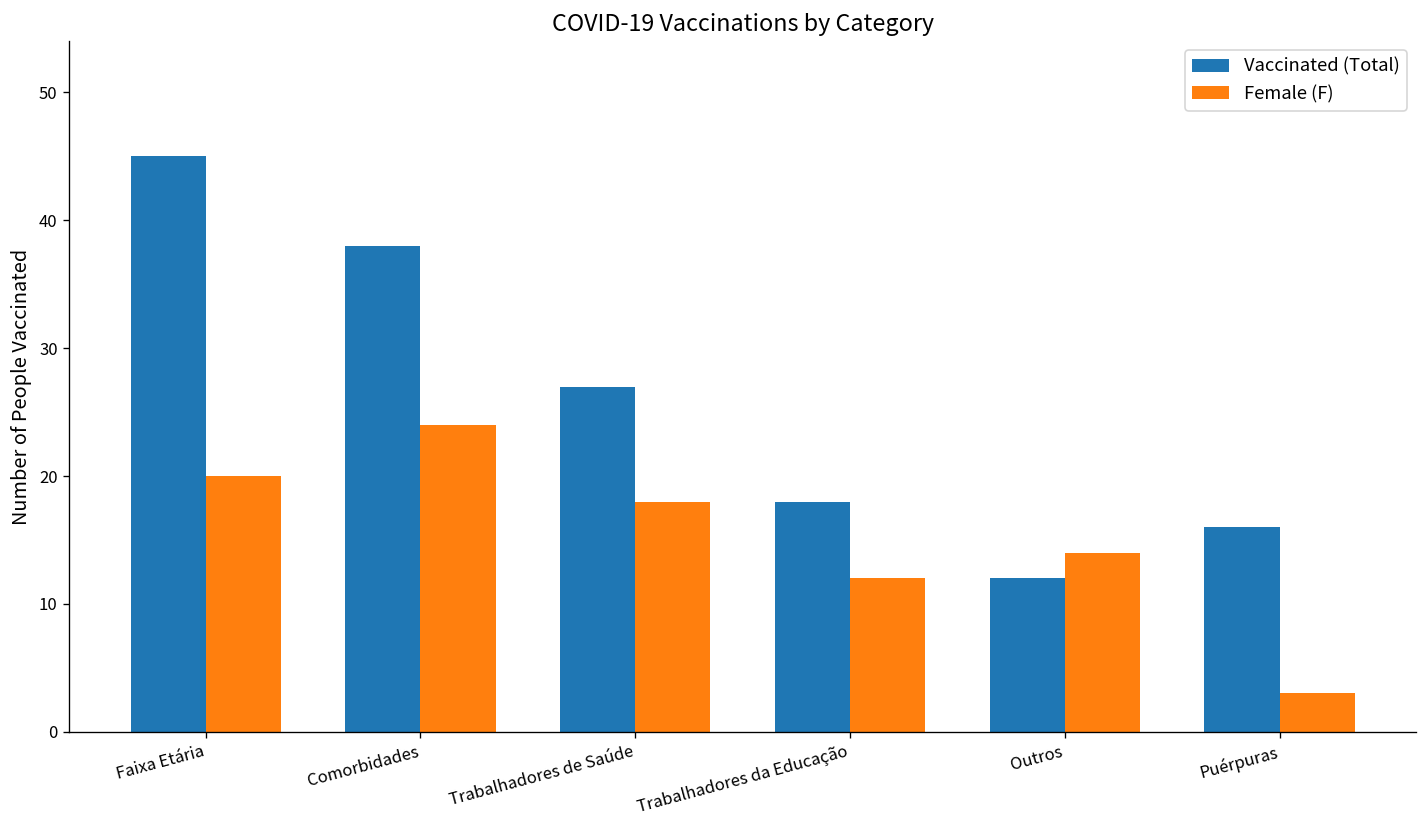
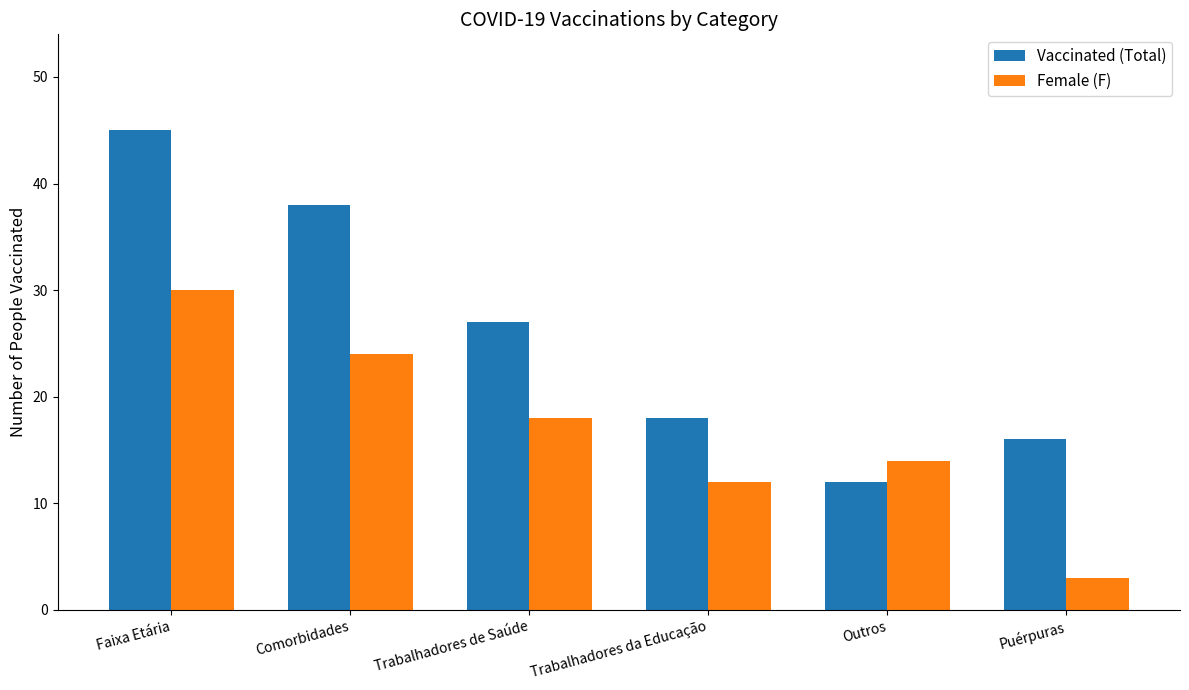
Female (F), Faixa Etária: 20 -> 30
